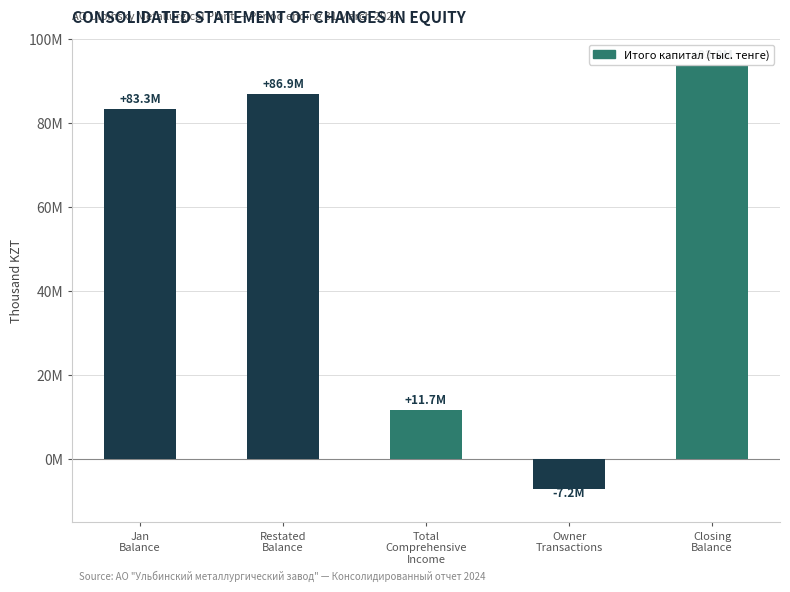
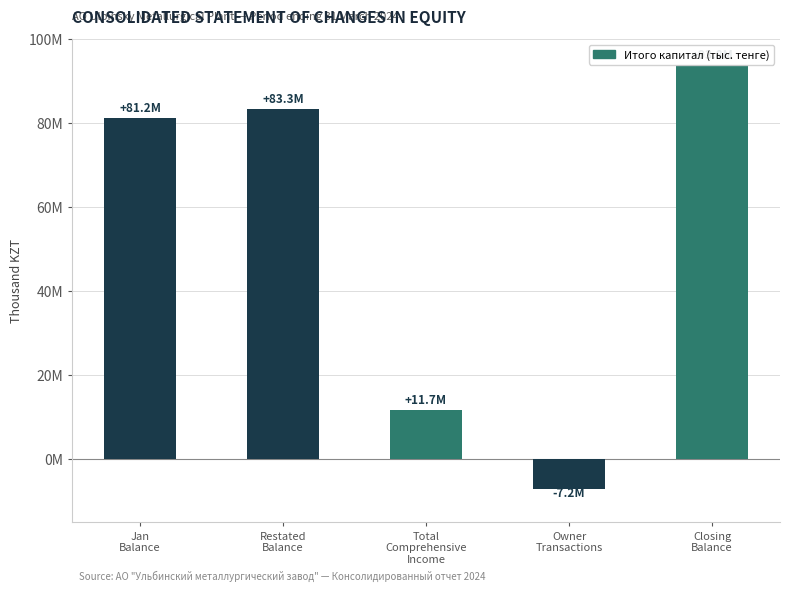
Jan Balance: +83.3M -> +81.2M
Restated Balance: +86.9M -> +83.3M
